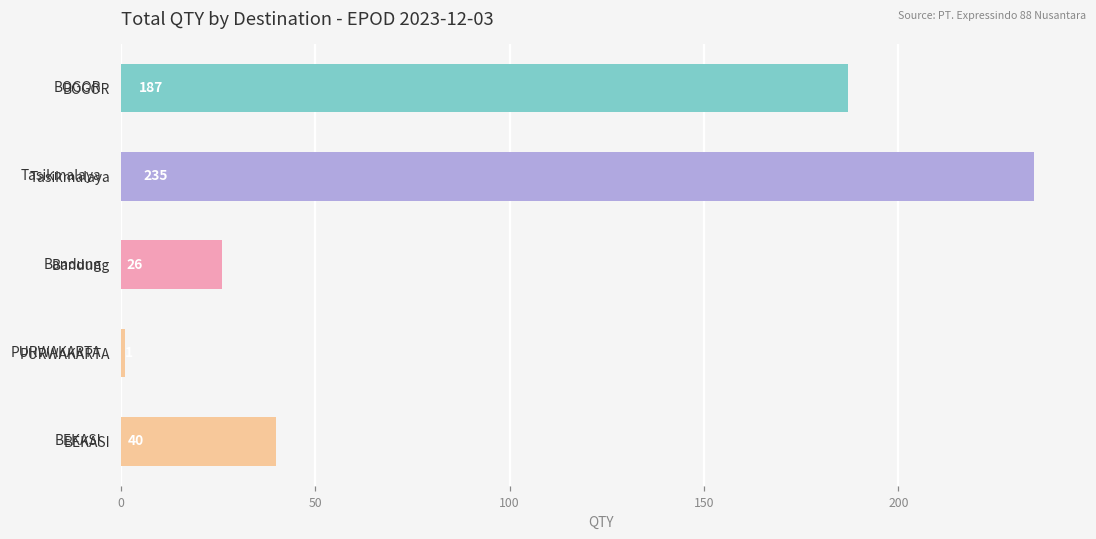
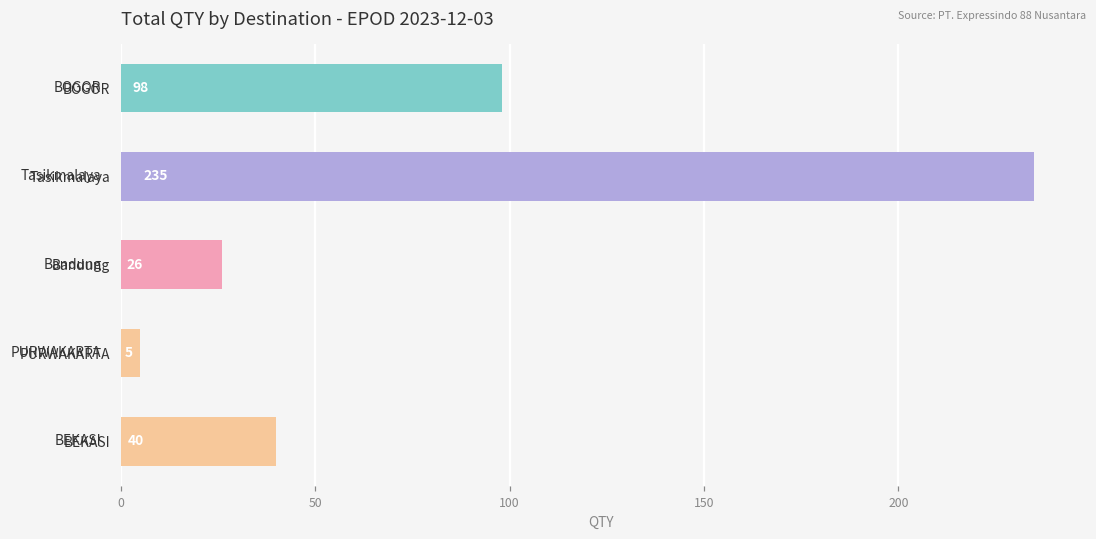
BOGOR: 187 -> 98
PURWAKARTA: 1 -> 5
